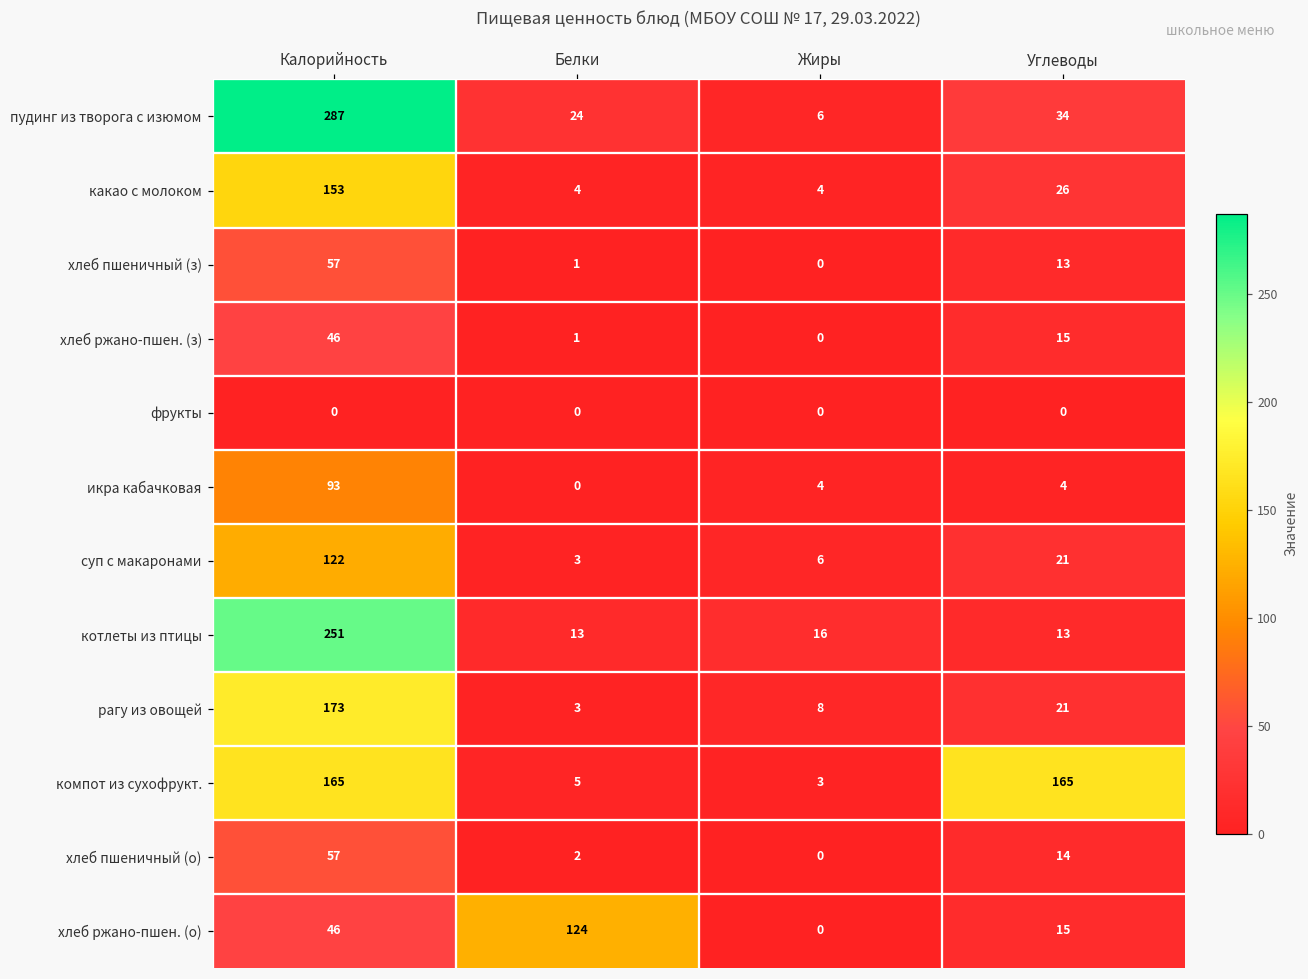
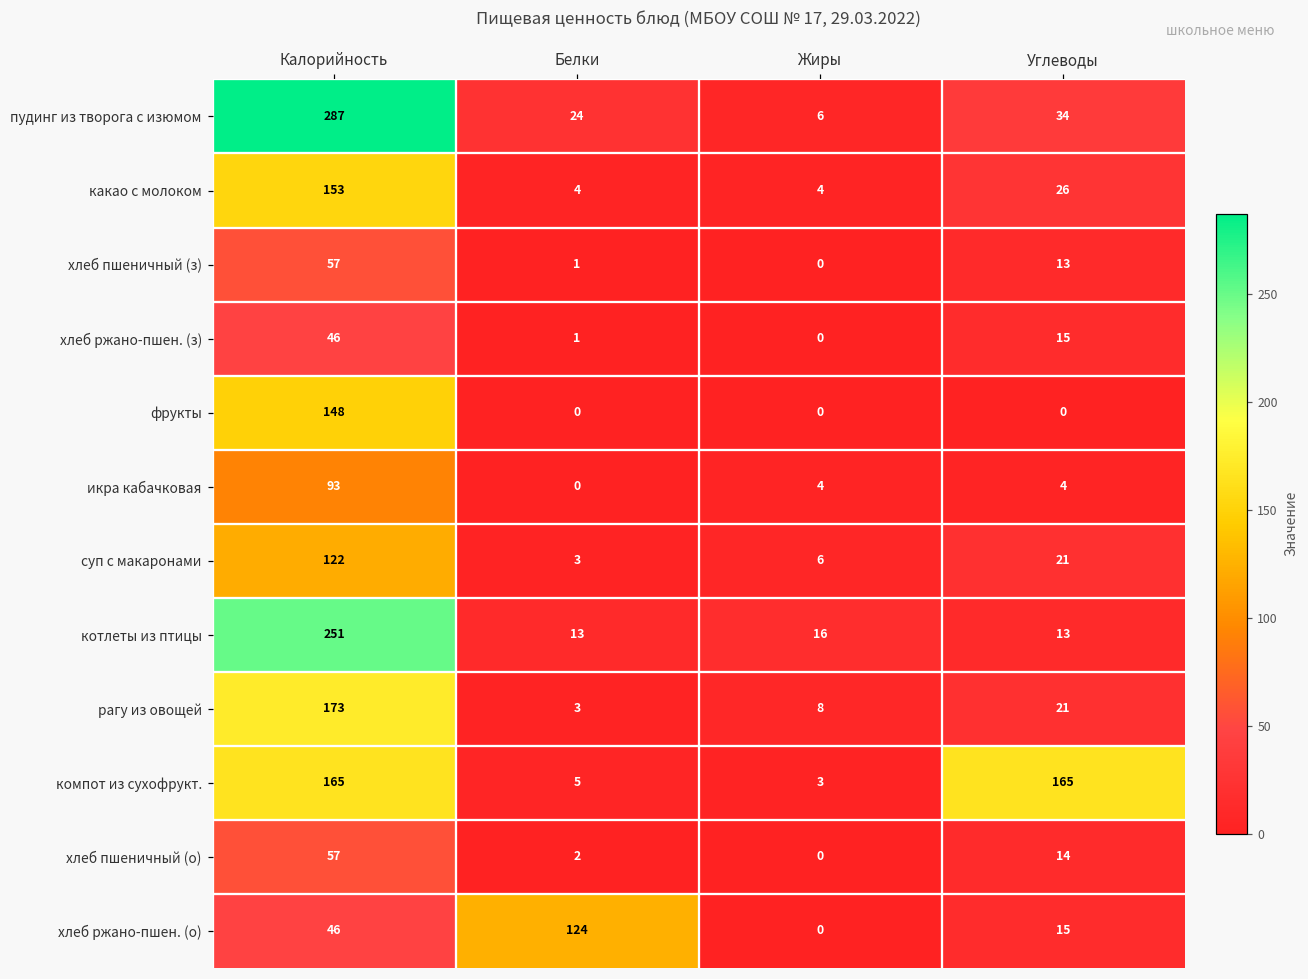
фрукты, Калорийность: 0 -> 148
